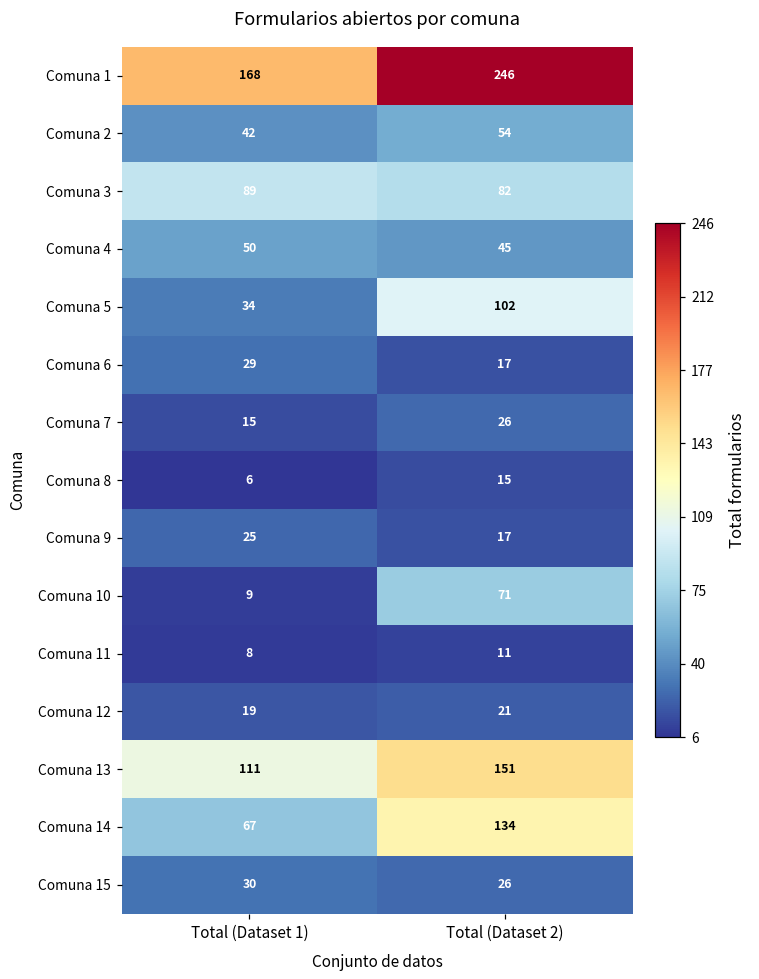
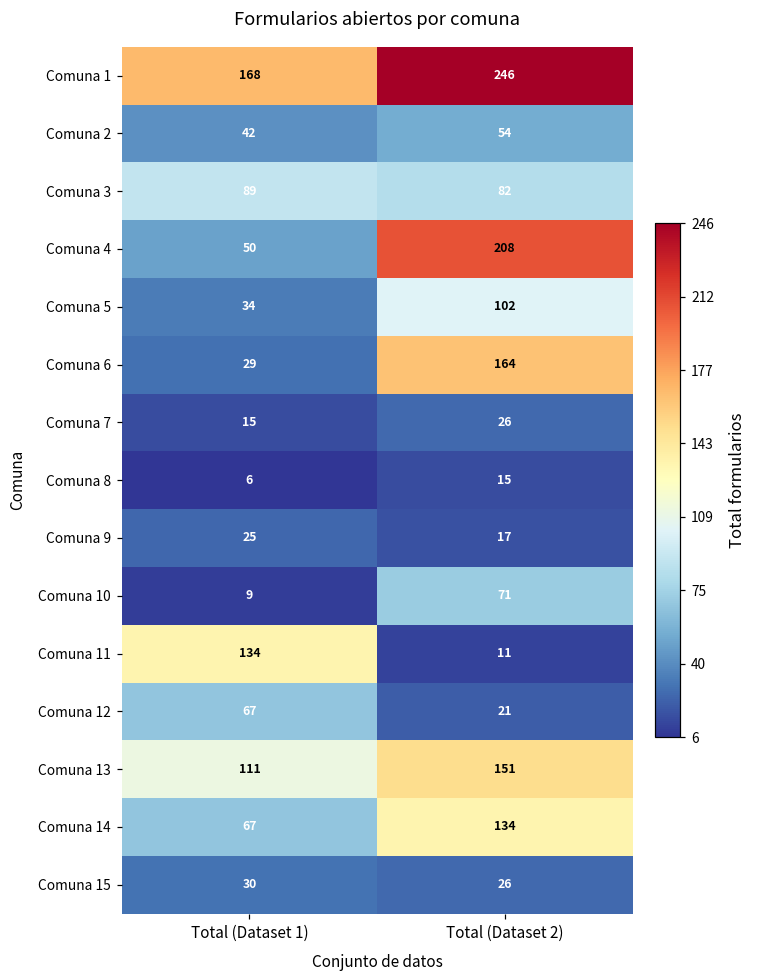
Comuna 4, Total (Dataset 2): 45 -> 208
Comuna 6, Total (Dataset 2): 17 -> 164
Comuna 11, Total (Dataset 1): 8 -> 134
Comuna 12, Total (Dataset 1): 19 -> 67
